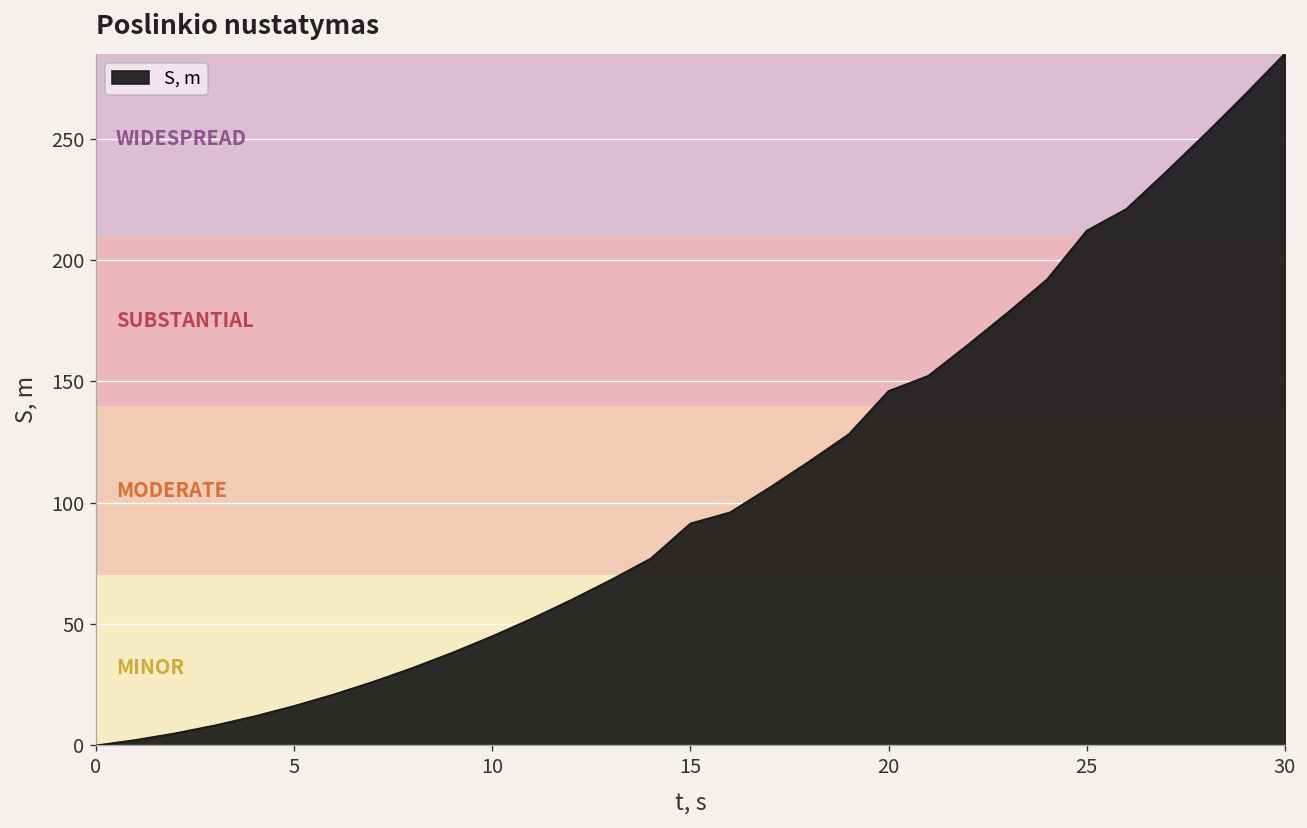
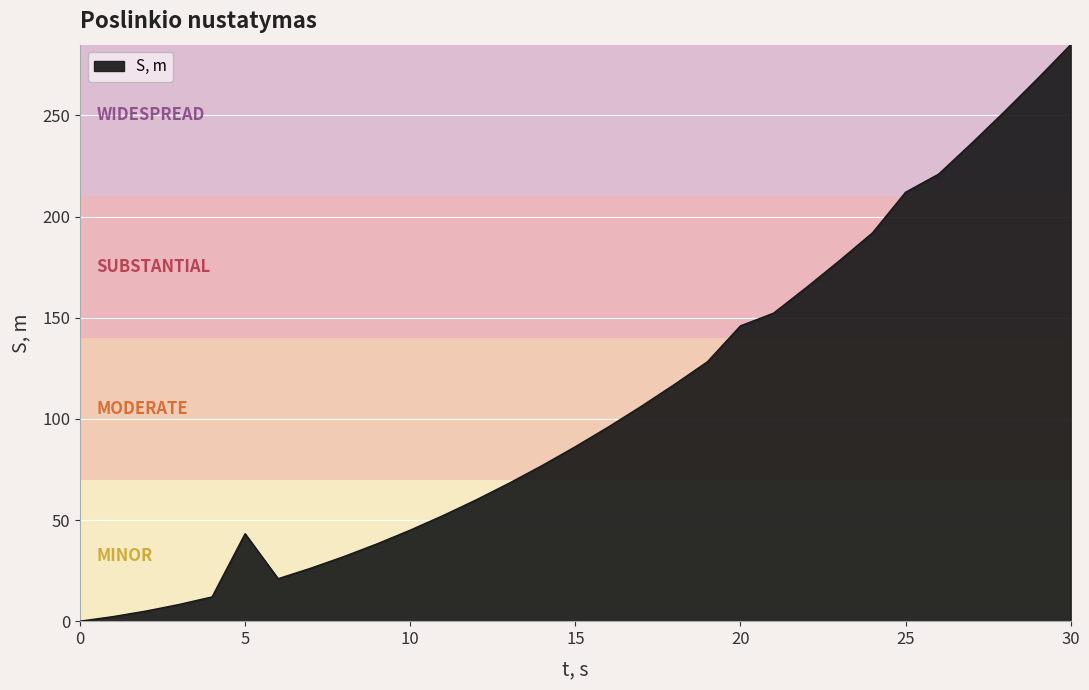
5: 16 -> 43
15: 91 -> 86
